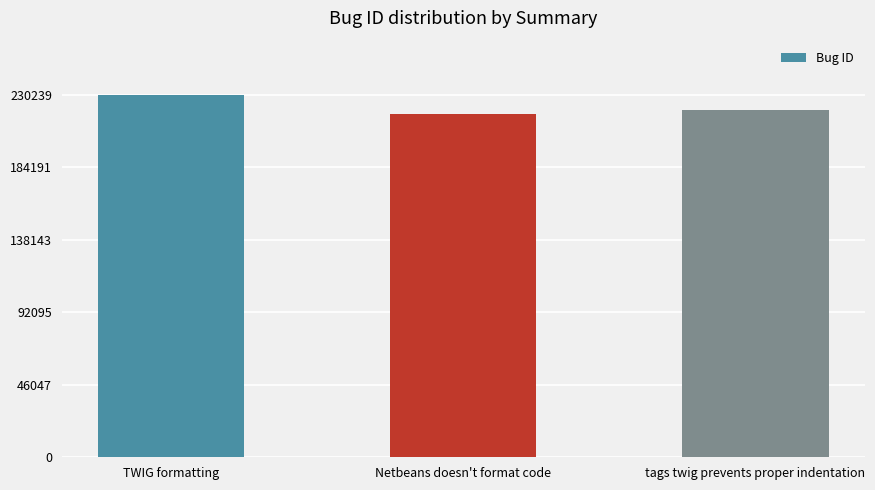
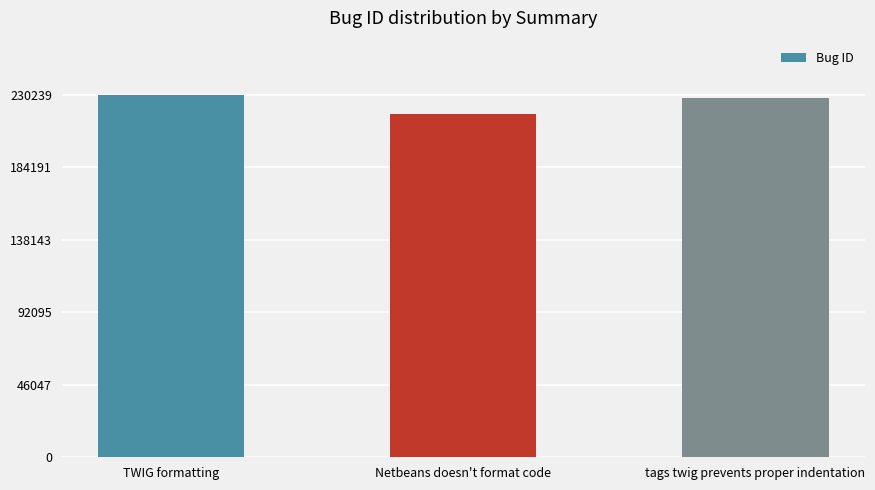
tags twig prevents proper indentation: 221000 -> 228000
